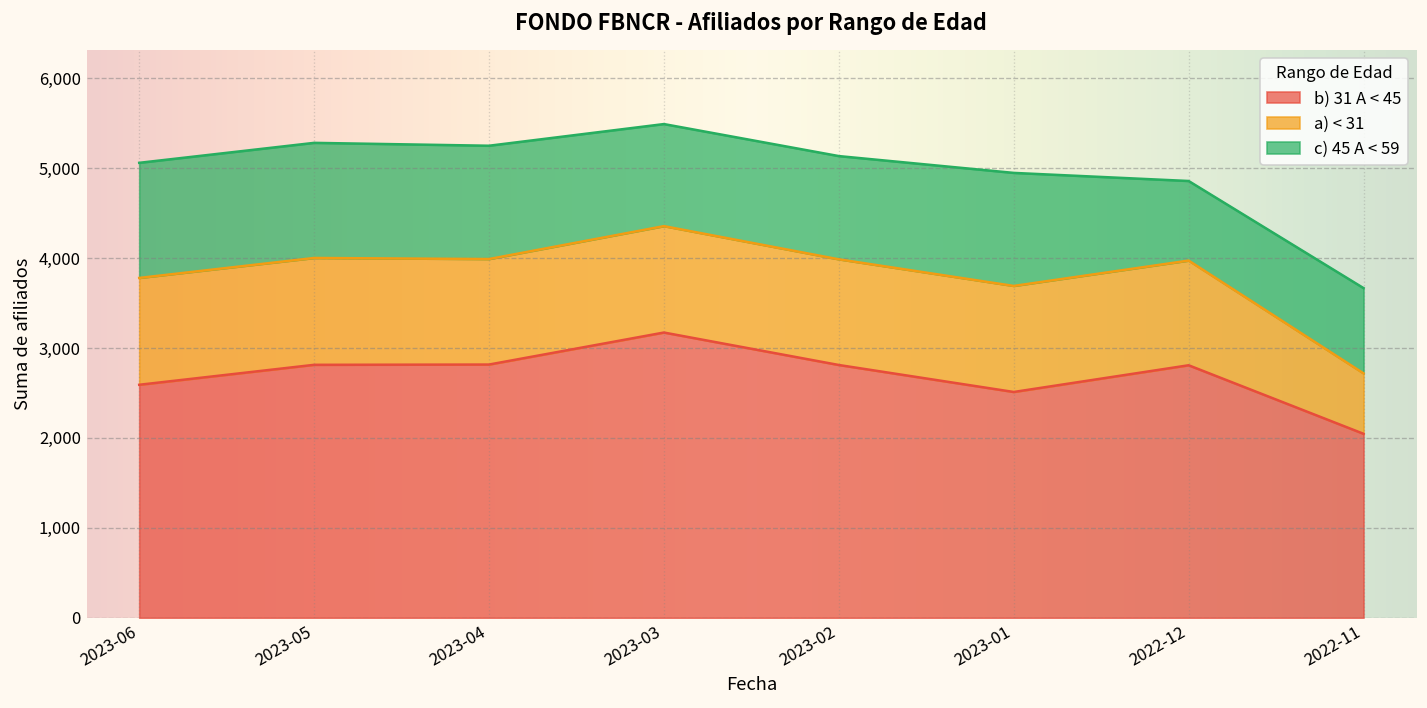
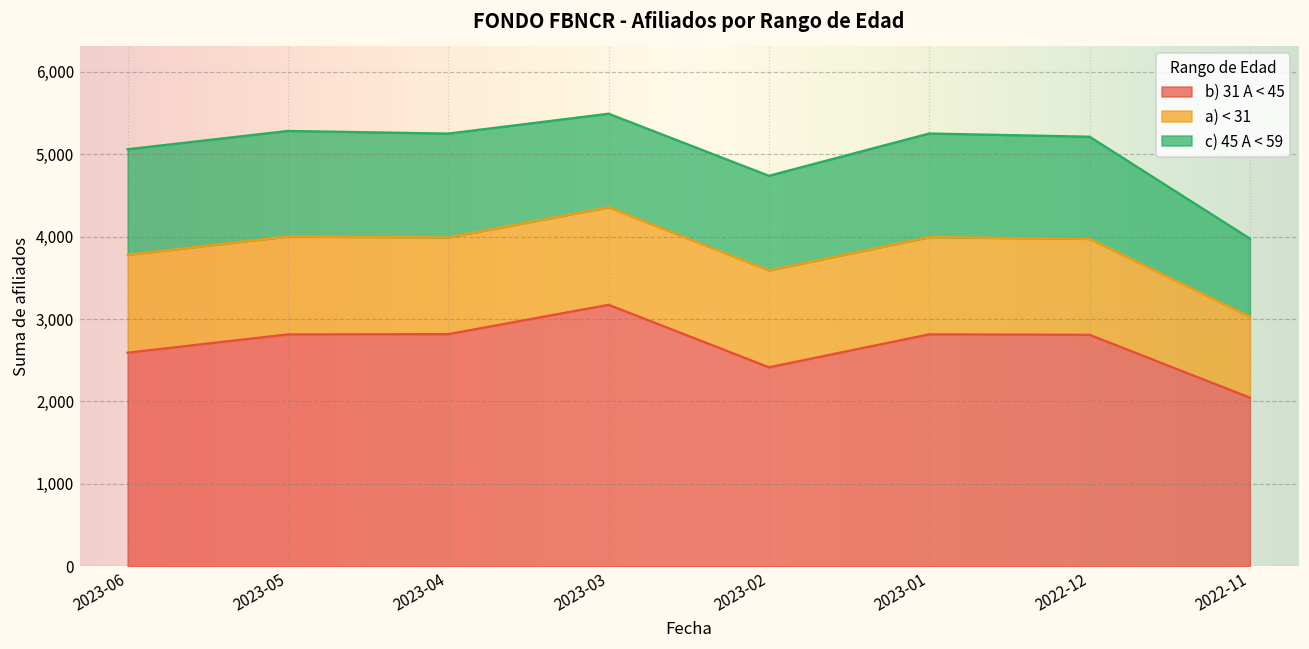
b) 31 A < 45, 2023-02: 2,800 -> 2,400
b) 31 A < 45, 2023-01: 2,500 -> 2,800
c) 45 A < 59, 2022-12: 900 -> 1,200
a) < 31, 2022-11: 700 -> 1,000
